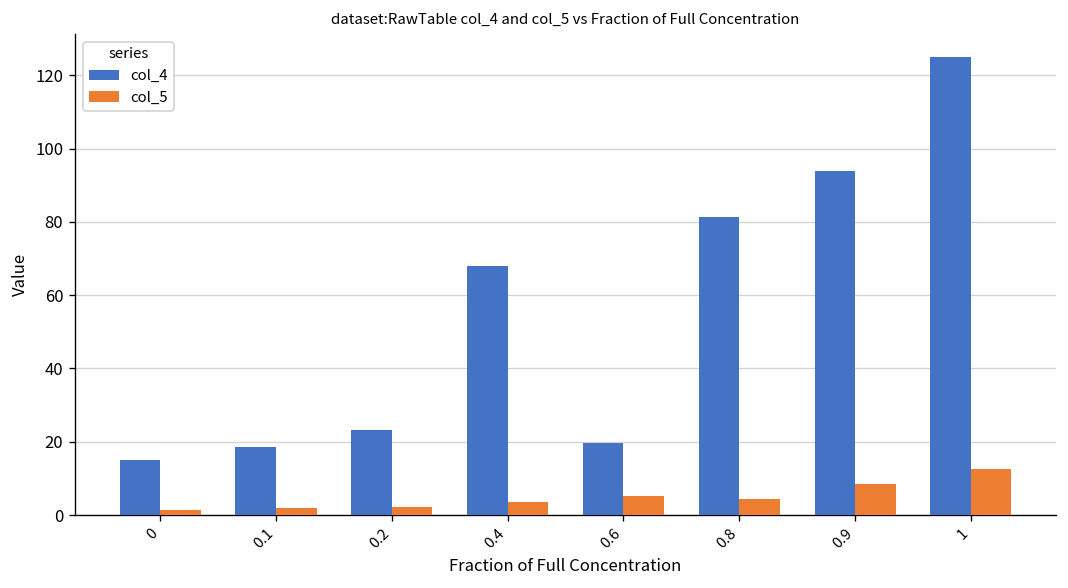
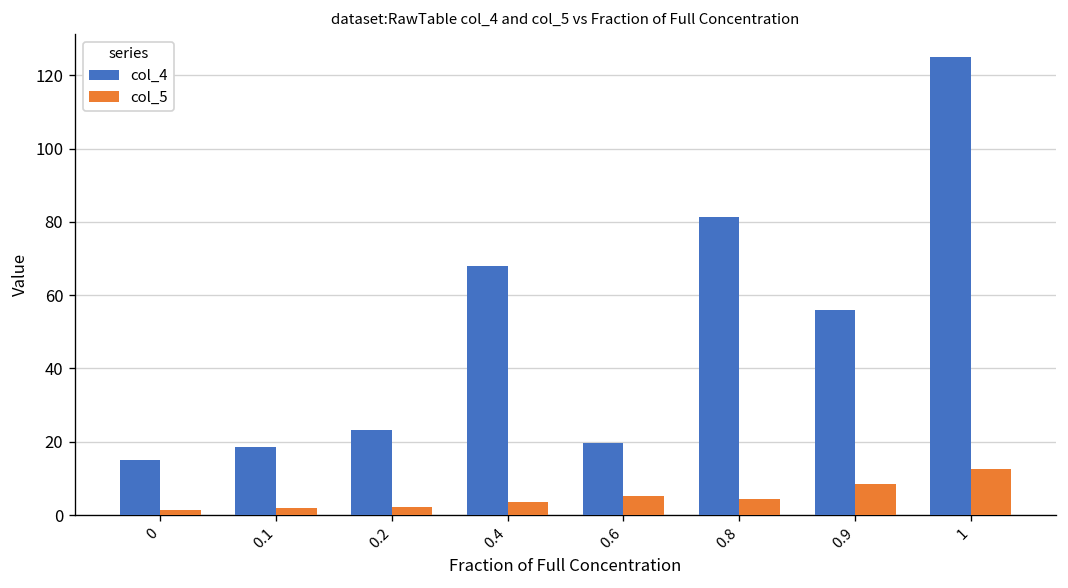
col_4, 0.9: 94 -> 56
